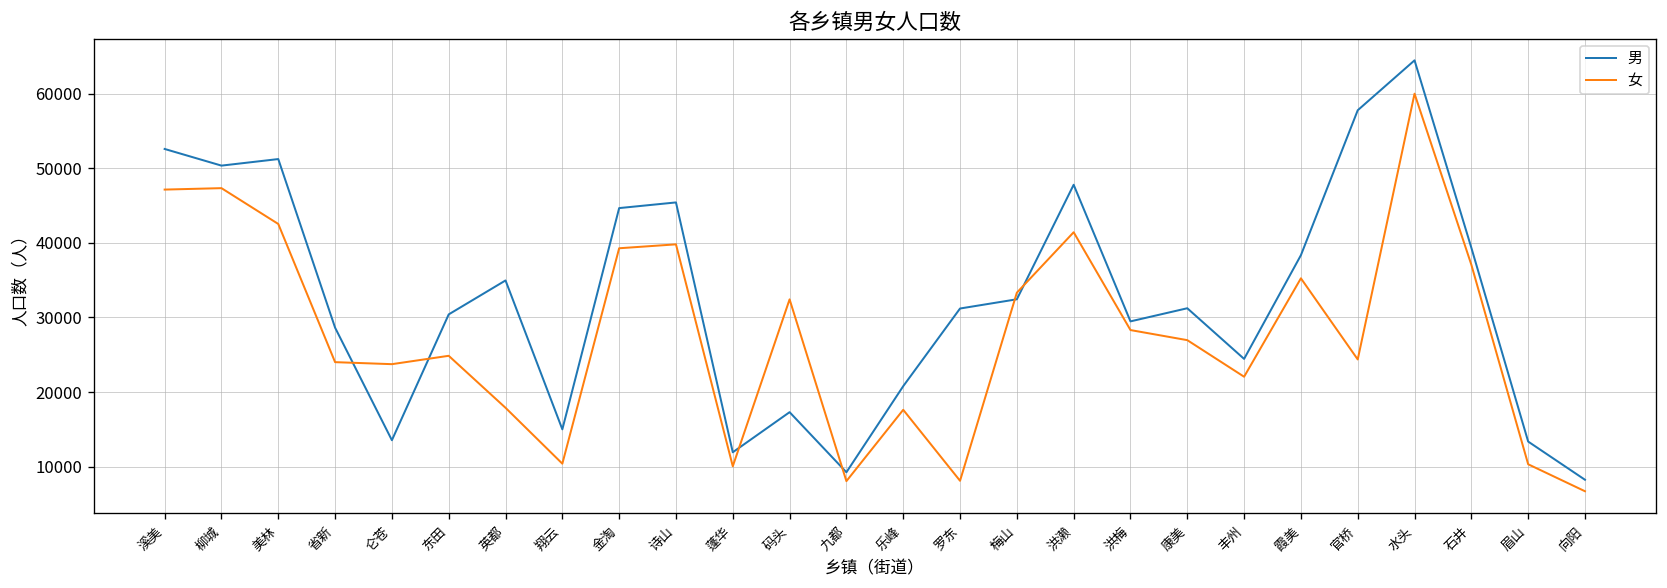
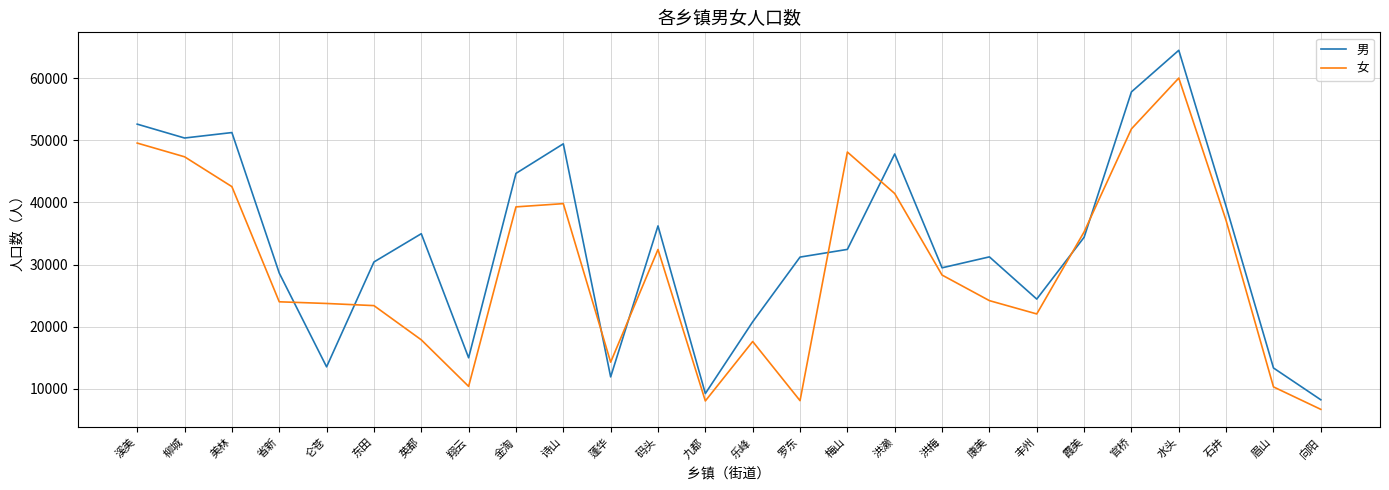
女, 溪美: 47000 -> 50000
女, 东田: 25000 -> 23000
男, 诗山: 45000 -> 49000
女, 蓬华: 10000 -> 14000
男, 码头: 17000 -> 36000
女, 梅山: 33000 -> 48000
女, 康美: 27000 -> 24000
男, 霞美: 38000 -> 34000
女, 官桥: 24000 -> 52000
